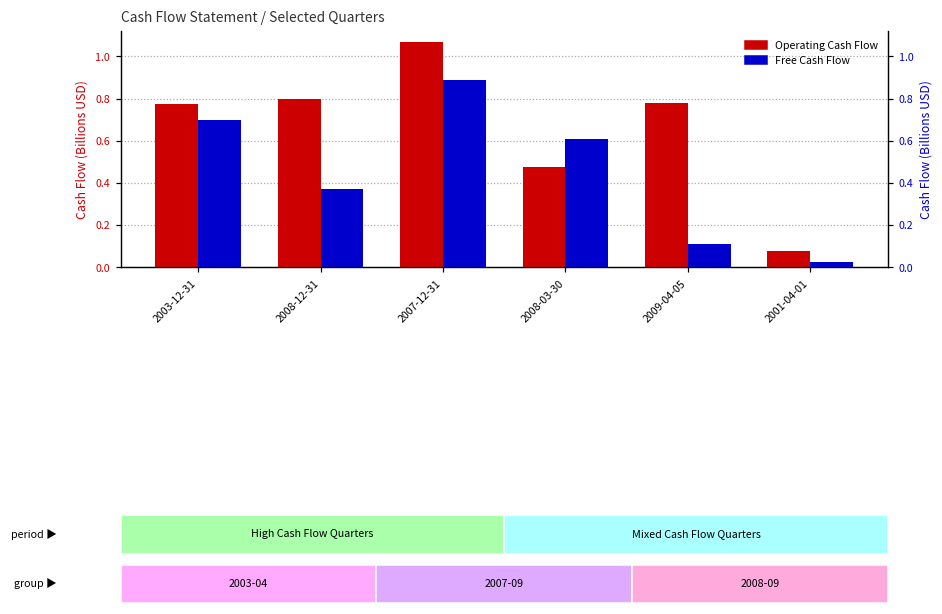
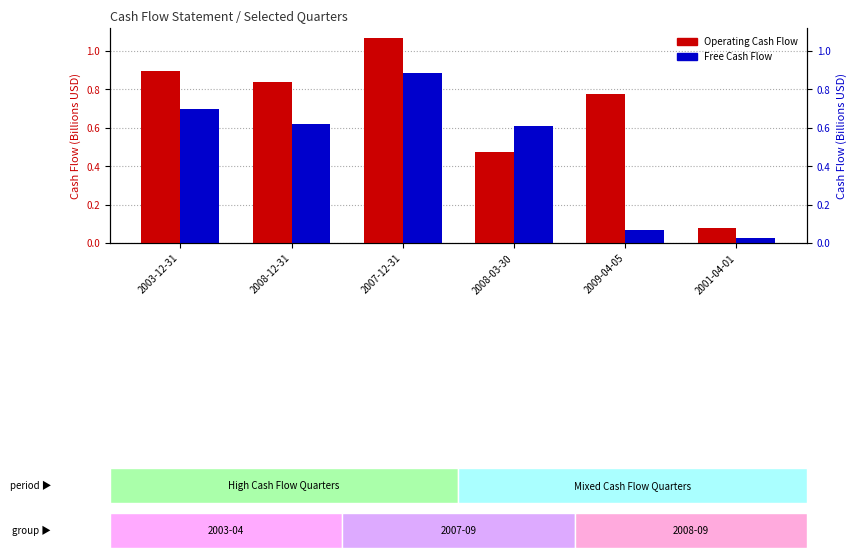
Operating Cash Flow, 2003-12-31: 0.77 -> 0.90
Operating Cash Flow, 2008-12-31: 0.80 -> 0.84
Free Cash Flow, 2008-12-31: 0.37 -> 0.62
Free Cash Flow, 2009-04-05: 0.11 -> 0.07
